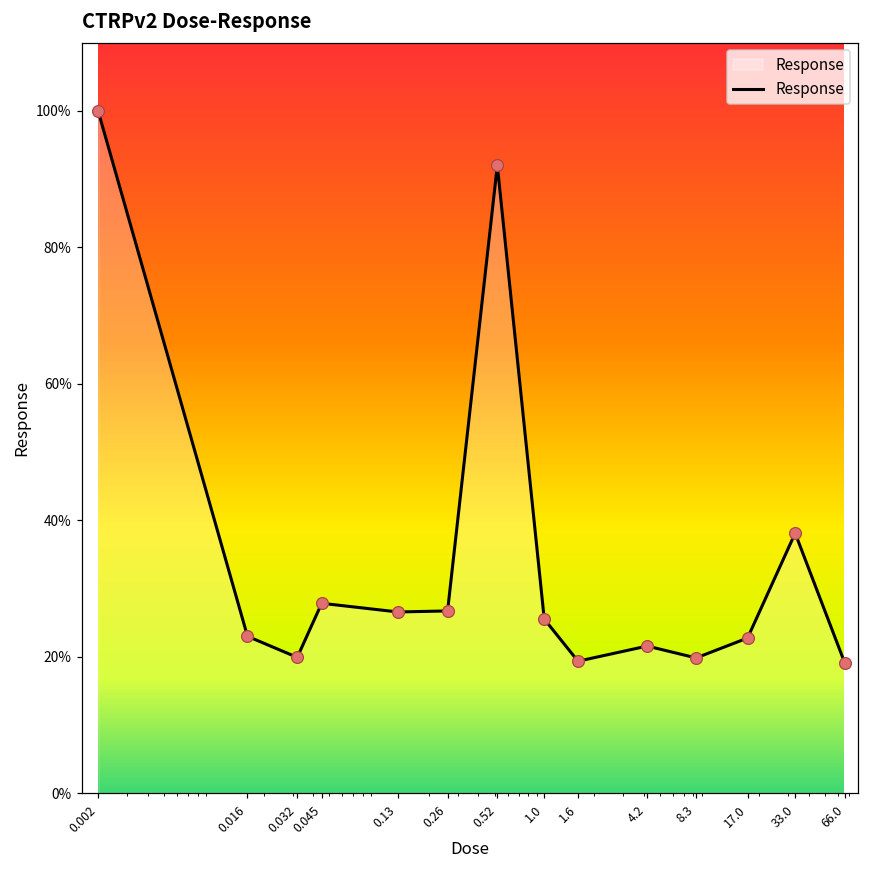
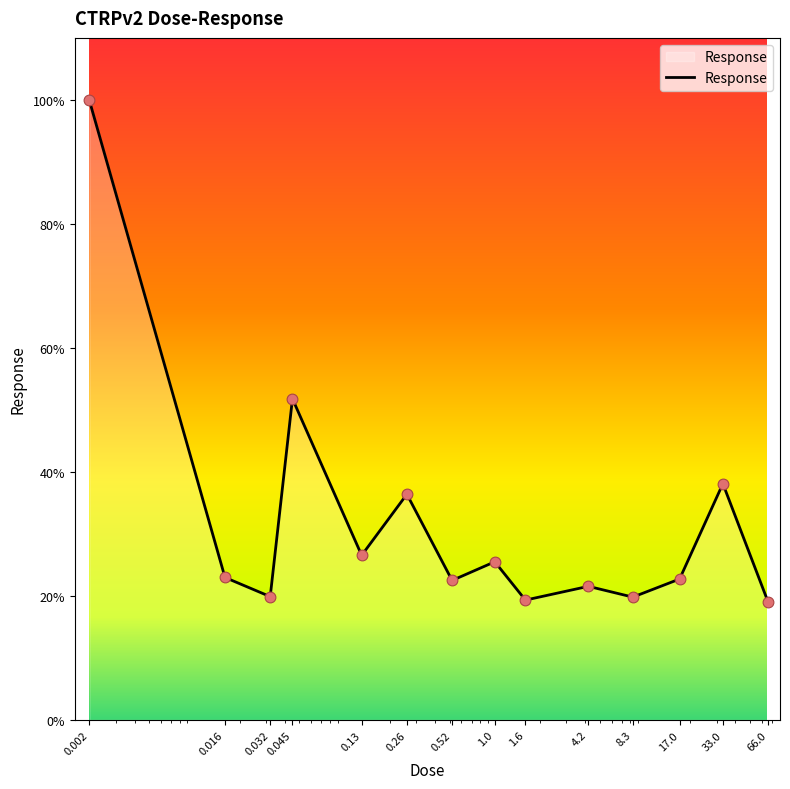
0.045: 28% -> 52%
0.26: 27% -> 36%
0.52: 92% -> 23%
